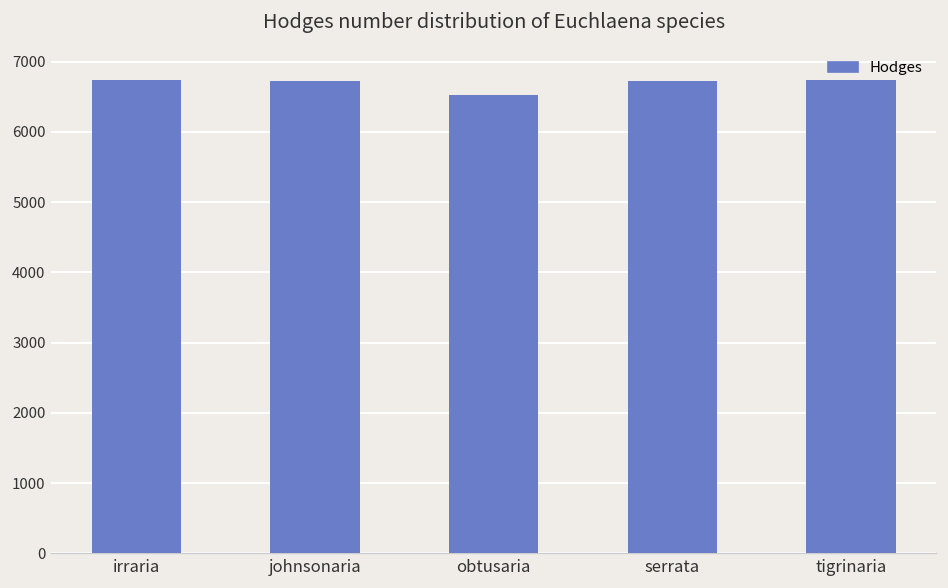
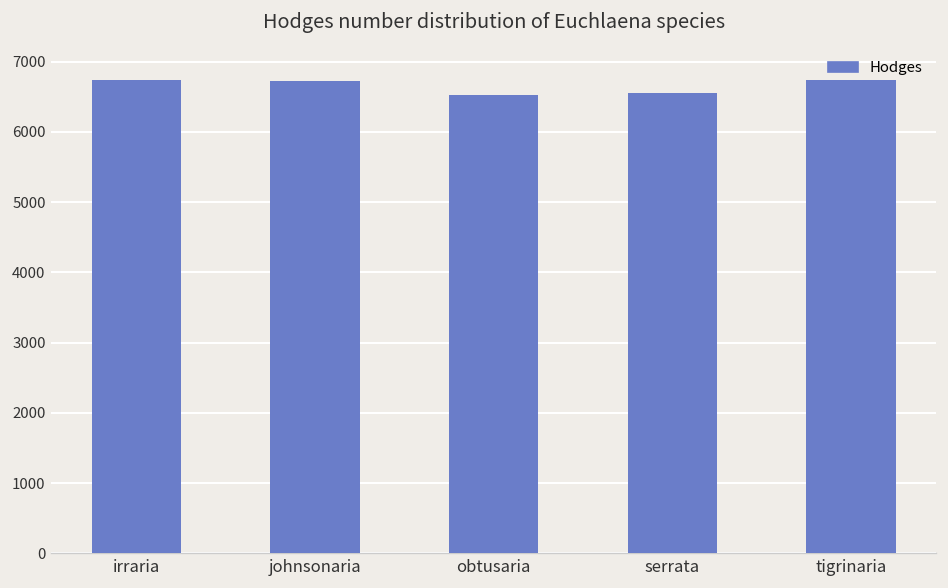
serrata: 6700 -> 6600
